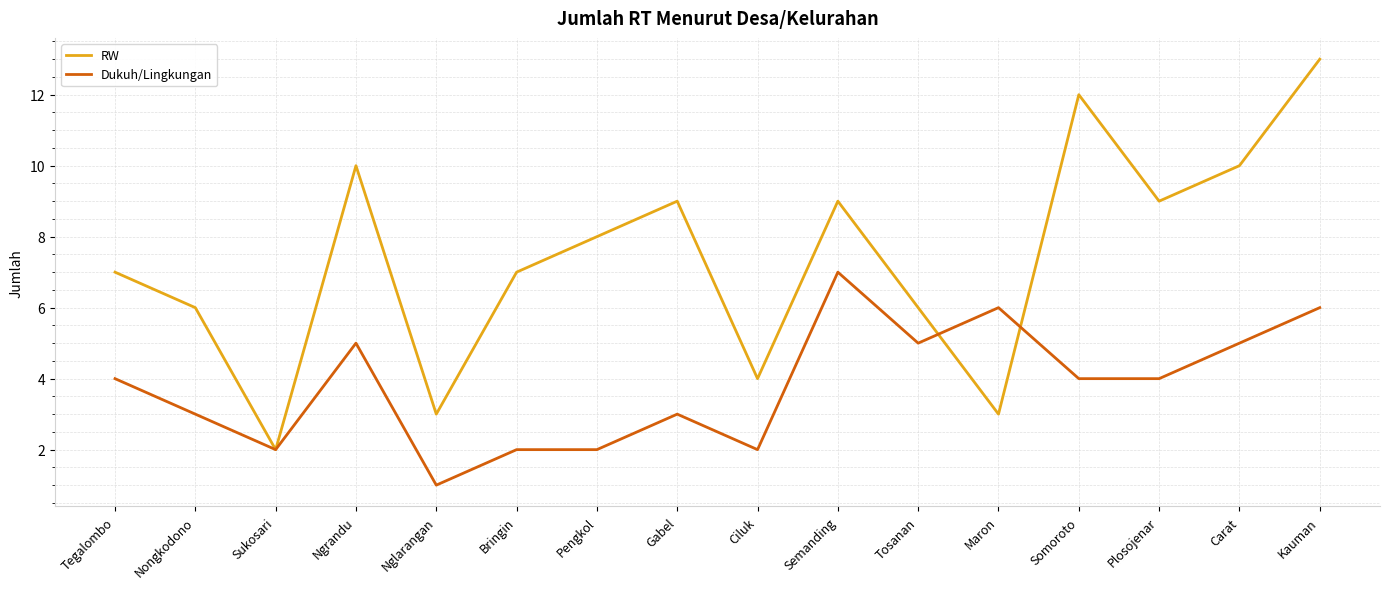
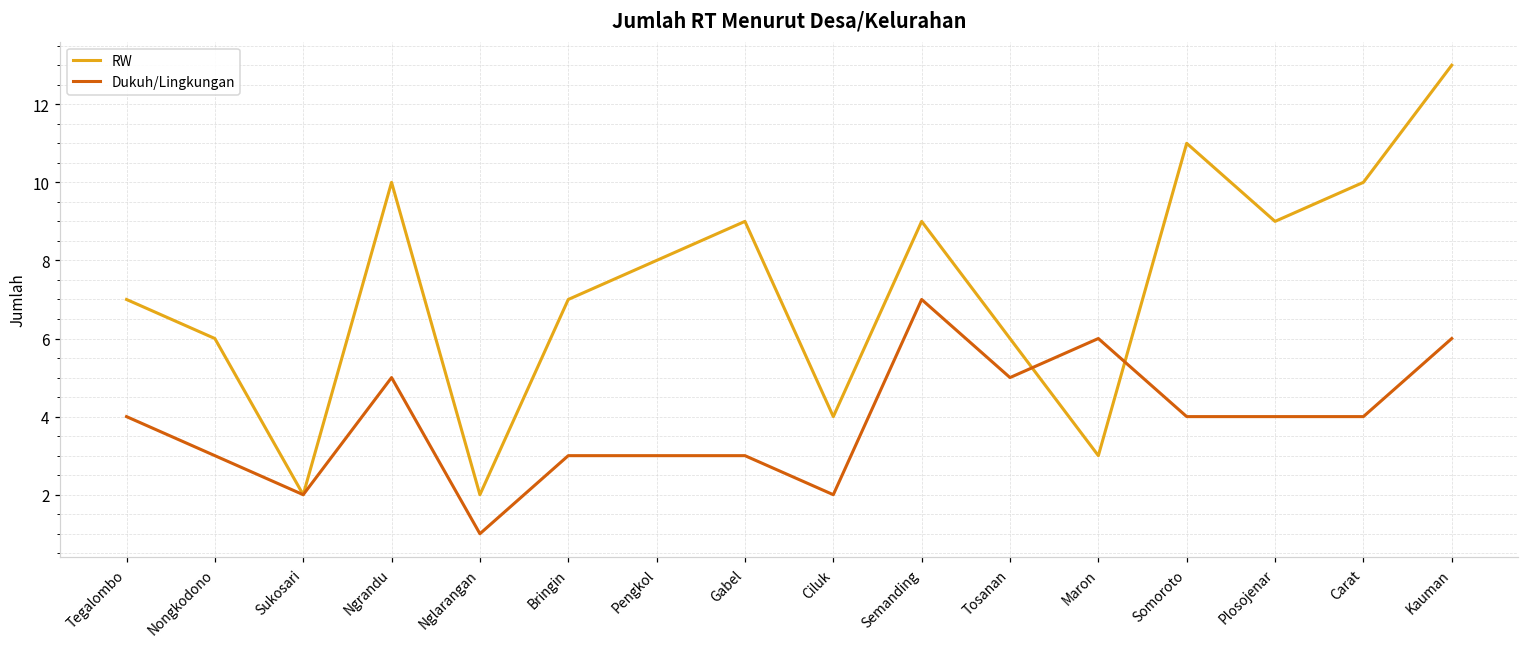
RW, Nglarangan: 3 -> 2
Dukuh/Lingkungan, Bringin: 2 -> 3
Dukuh/Lingkungan, Pengkol: 2 -> 3
RW, Somoroto: 12 -> 11
Dukuh/Lingkungan, Carat: 5 -> 4
